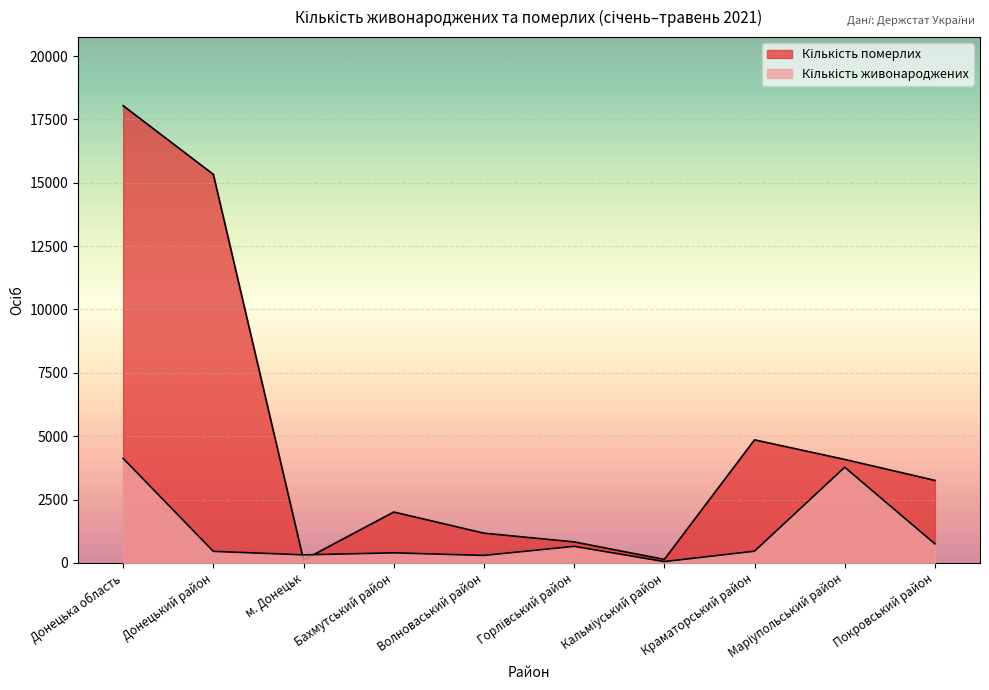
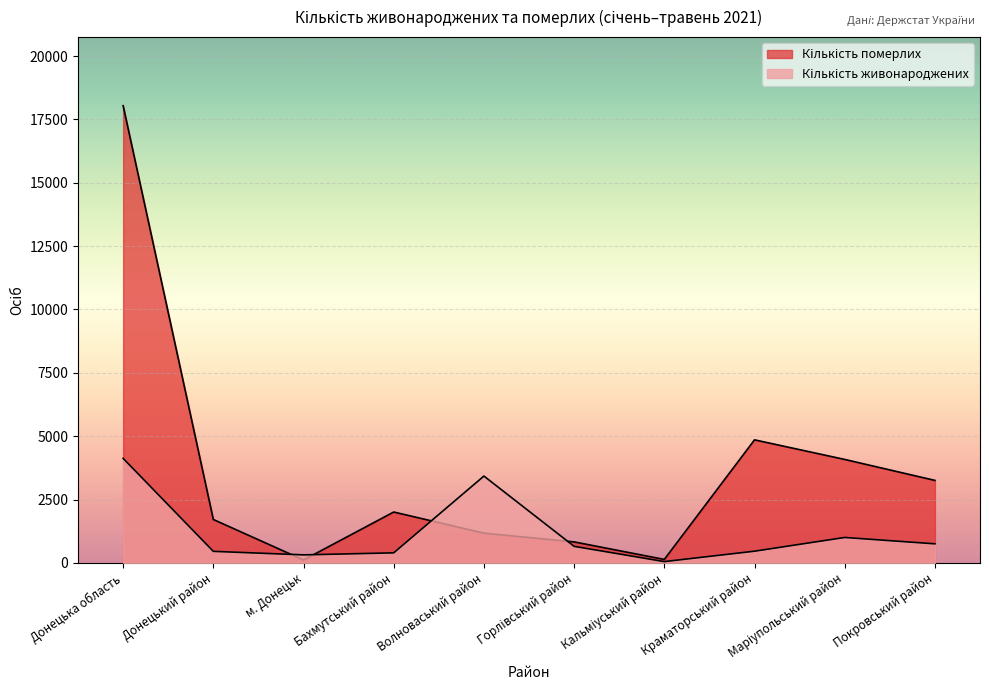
Кількість померлих, Донецький район: 15300 -> 1700
Кількість живонароджених, Волноваський район: 300 -> 3400
Кількість живонароджених, Маріупольський район: 3800 -> 1000
